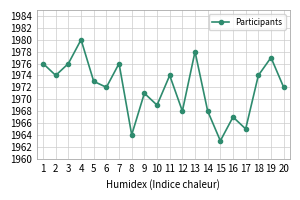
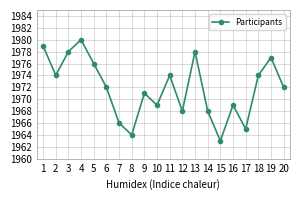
1: 1976 -> 1979
3: 1976 -> 1978
5: 1973 -> 1976
7: 1976 -> 1966
16: 1967 -> 1969
